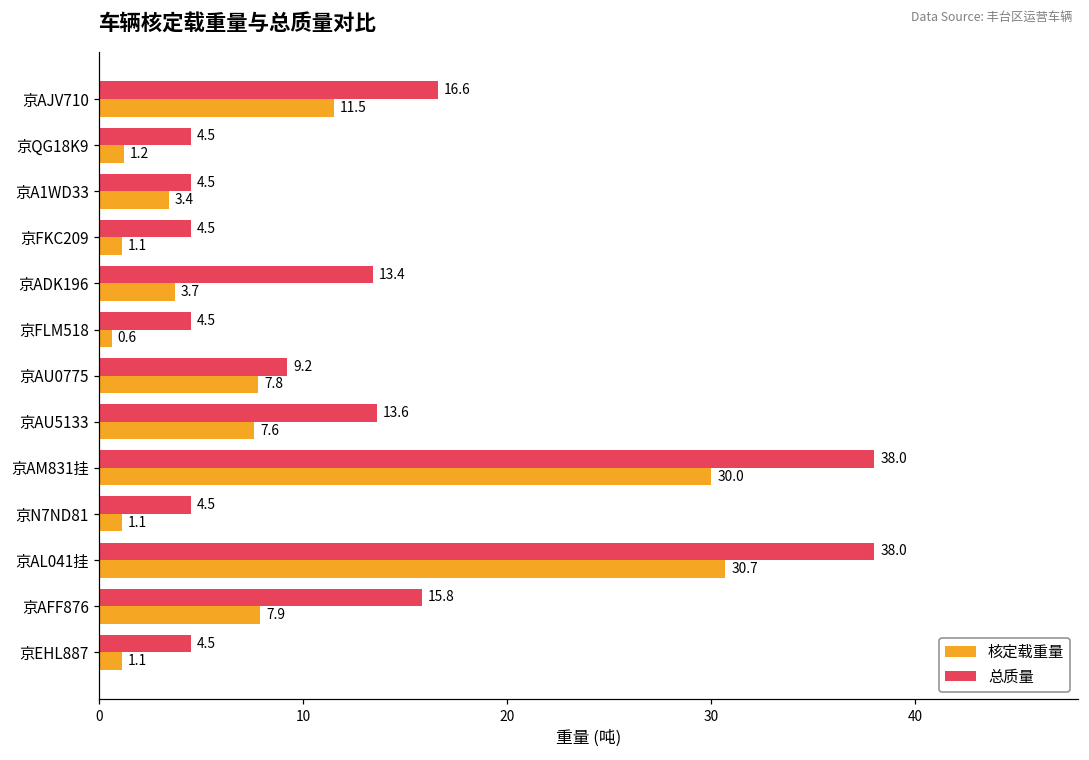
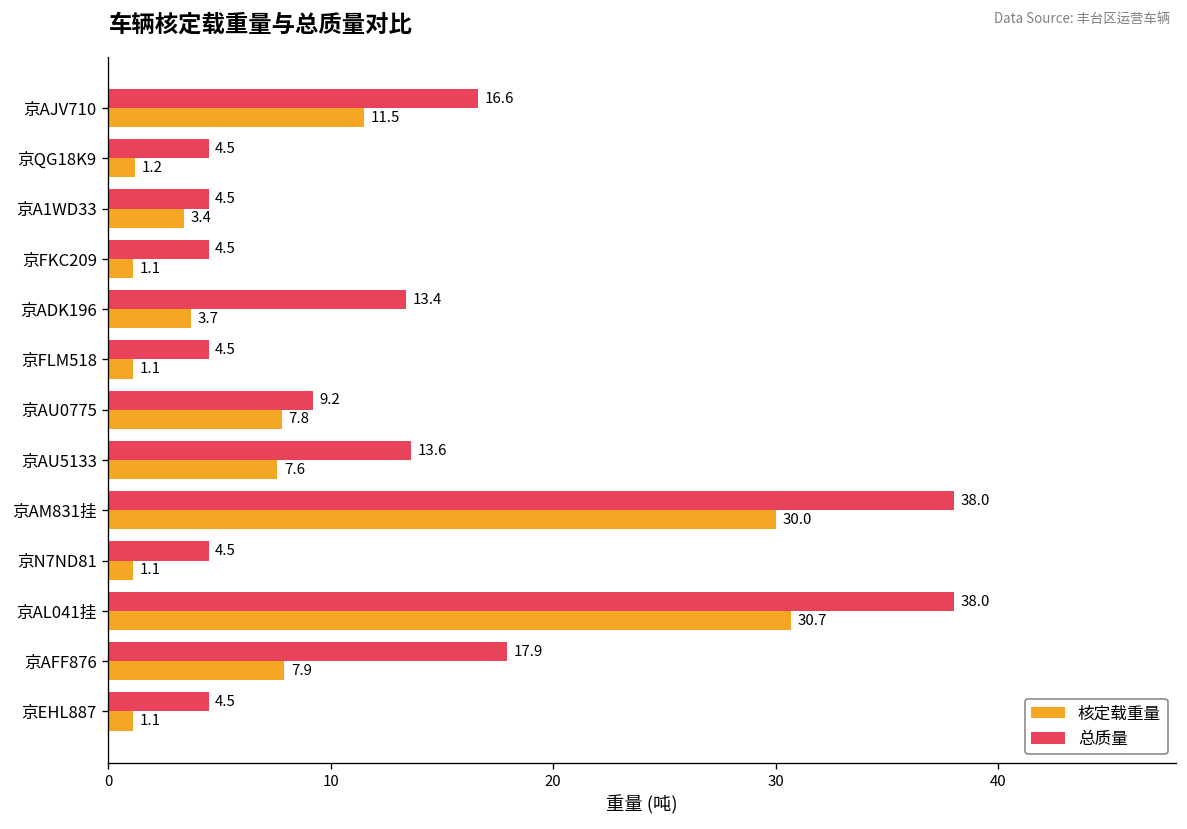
核定载重量, 京FLM518: 0.6 -> 1.1
总质量, 京AFF876: 15.8 -> 17.9
